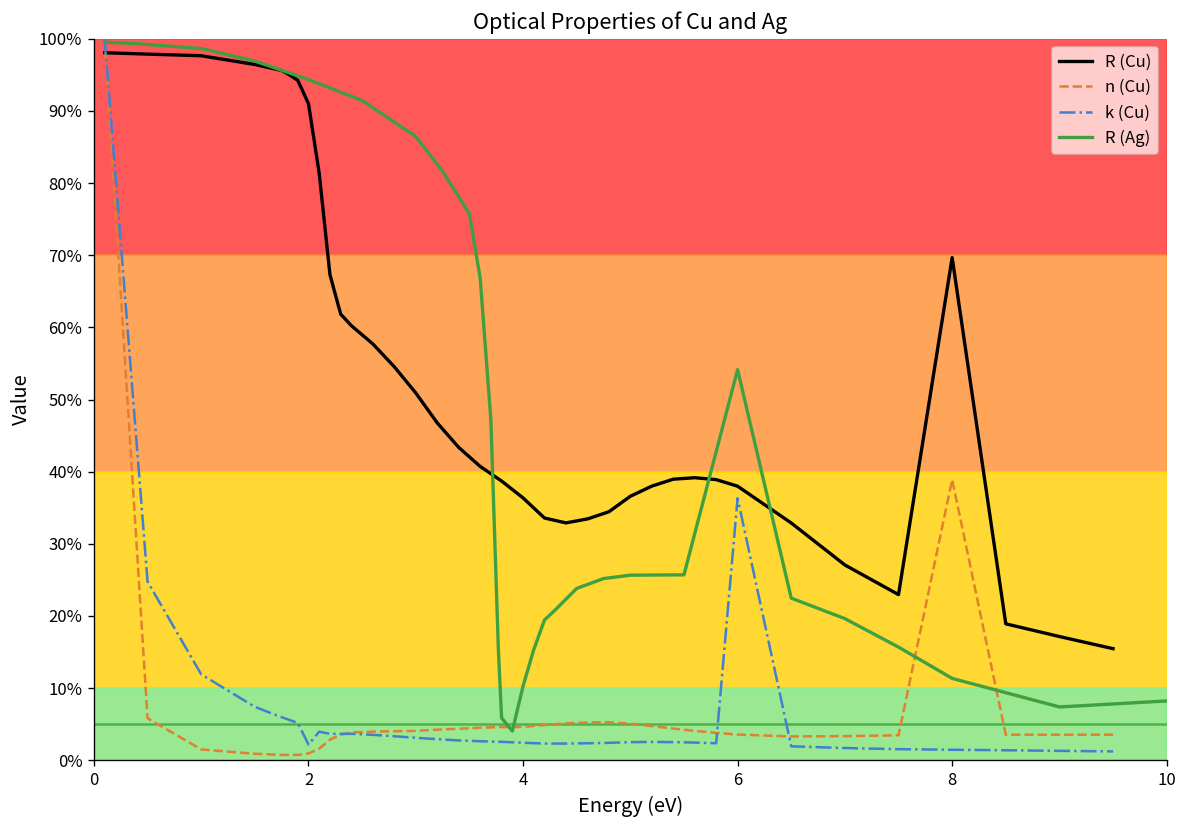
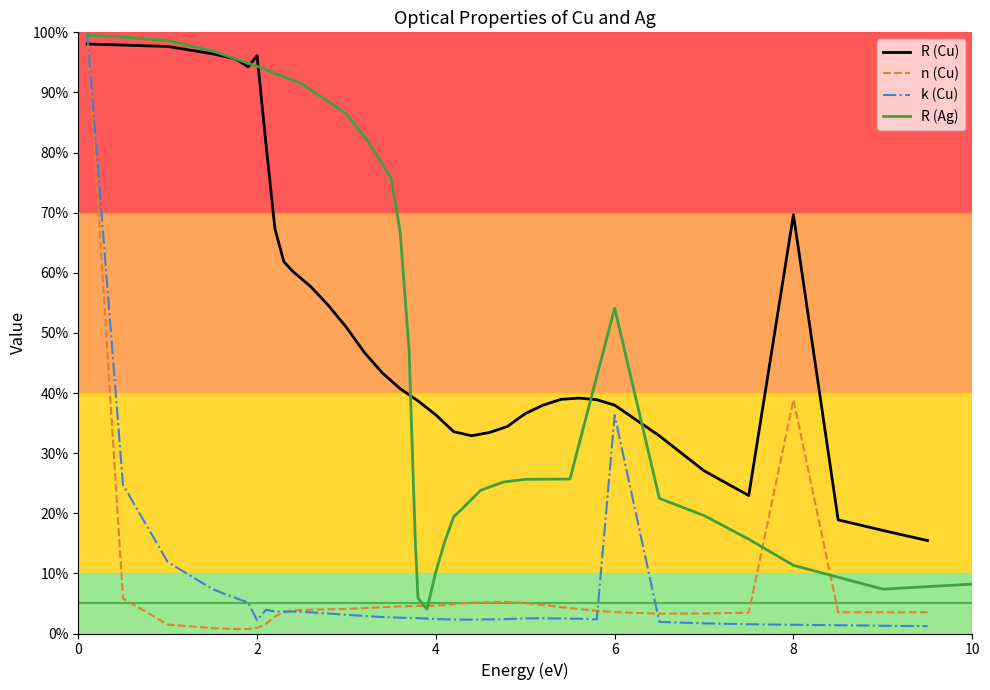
R (Cu), 2: 91% -> 96%
